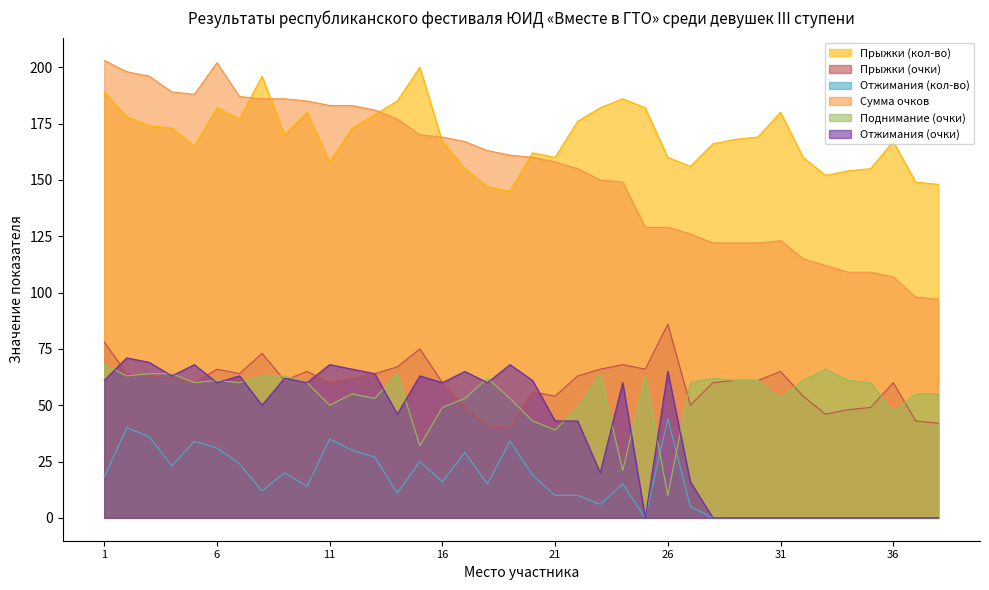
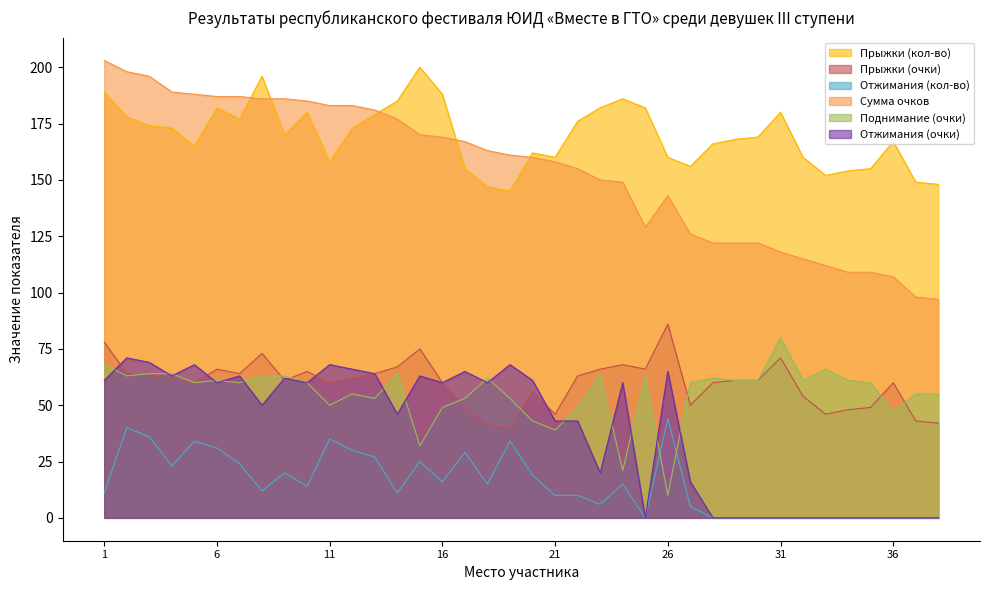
Отжимания (кол-во), 1: 18 -> 11
Сумма очков, 6: 202 -> 187
Прыжки (кол-во), 16: 167 -> 188
Прыжки (очки), 21: 54 -> 46
Сумма очков, 26: 129 -> 143
Прыжки (очки), 31: 65 -> 71
Сумма очков, 31: 123 -> 118
Поднимание (очки), 31: 53 -> 80
